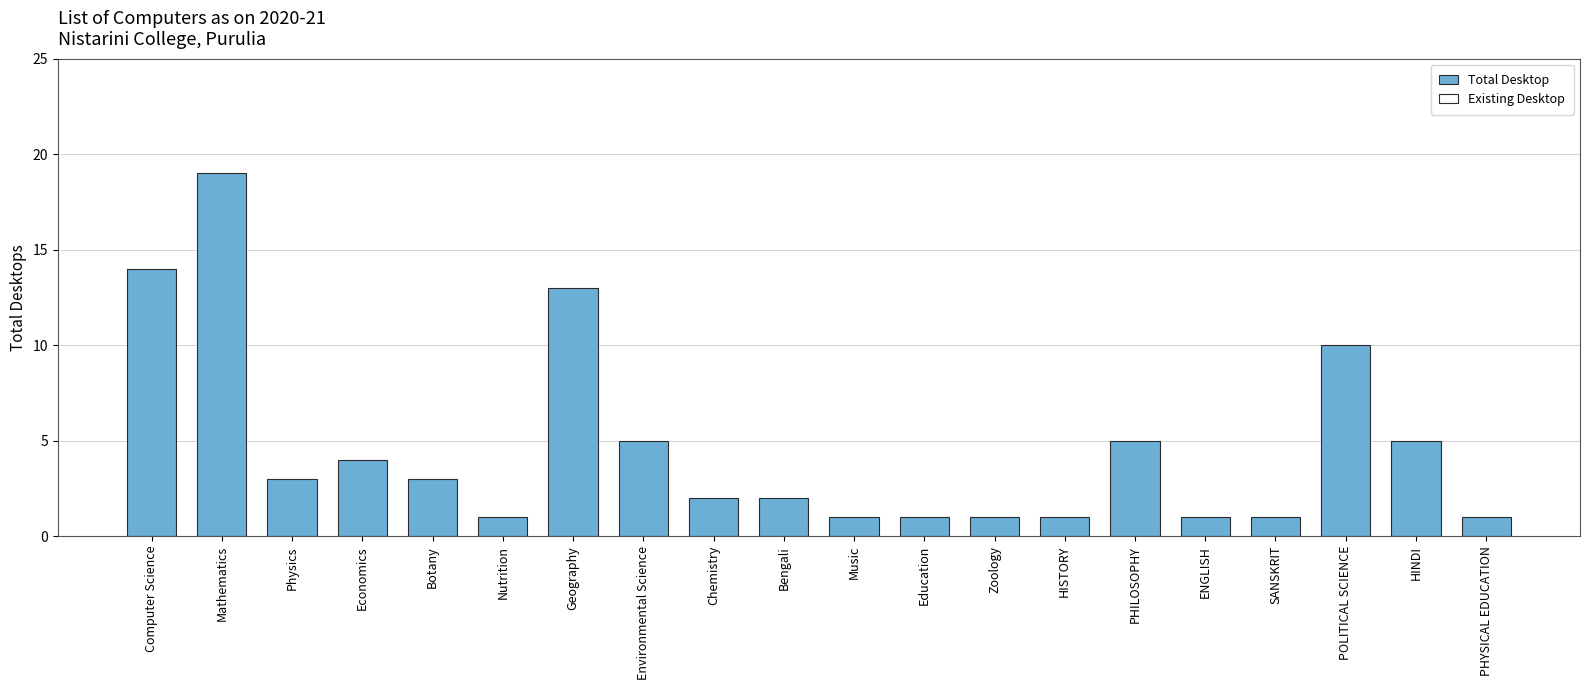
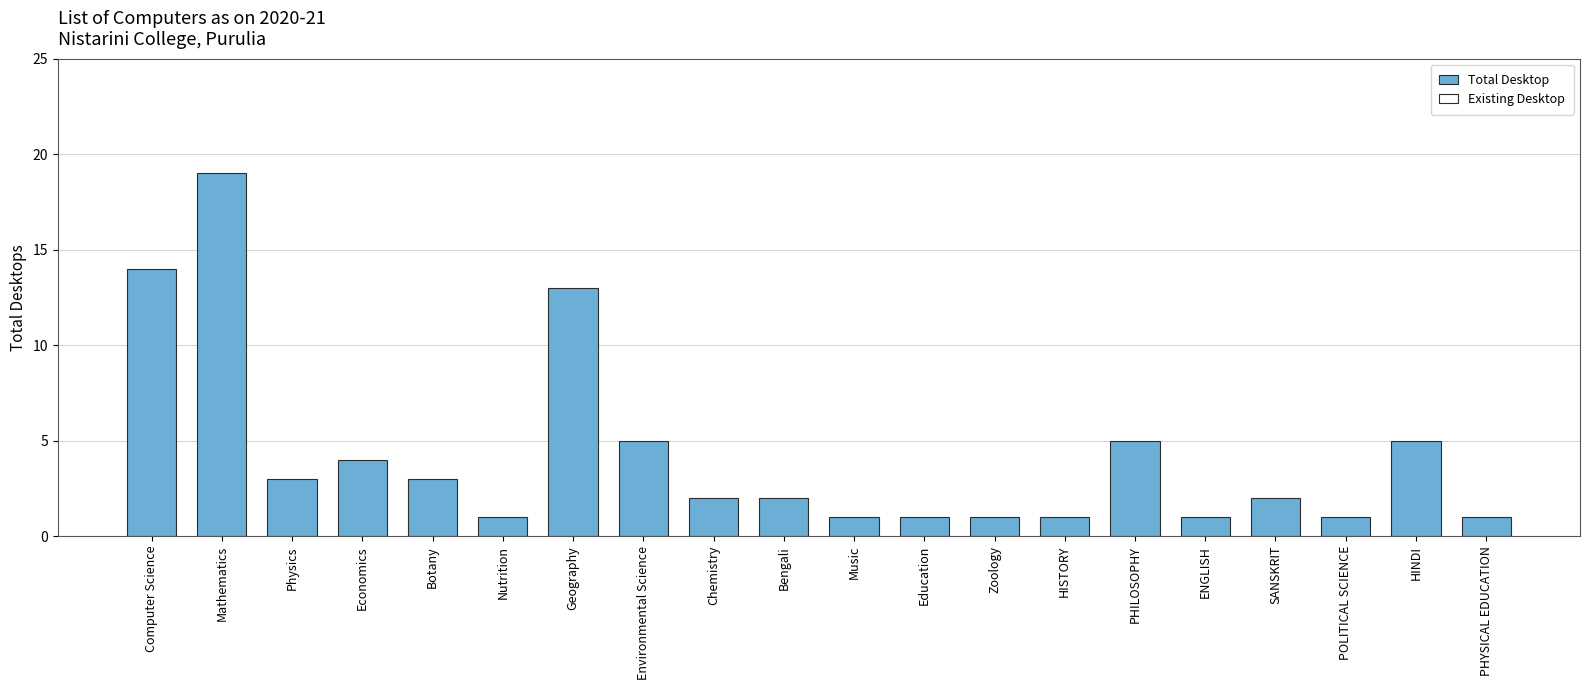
SANSKRIT: 1 -> 2
POLITICAL SCIENCE: 10 -> 1
